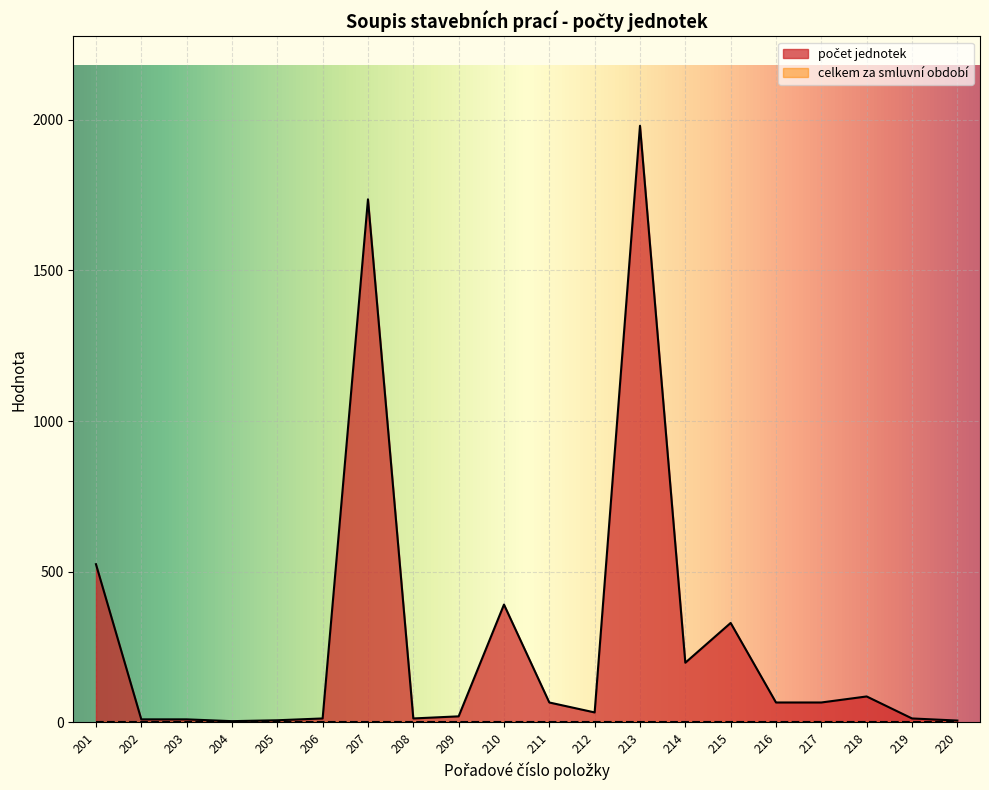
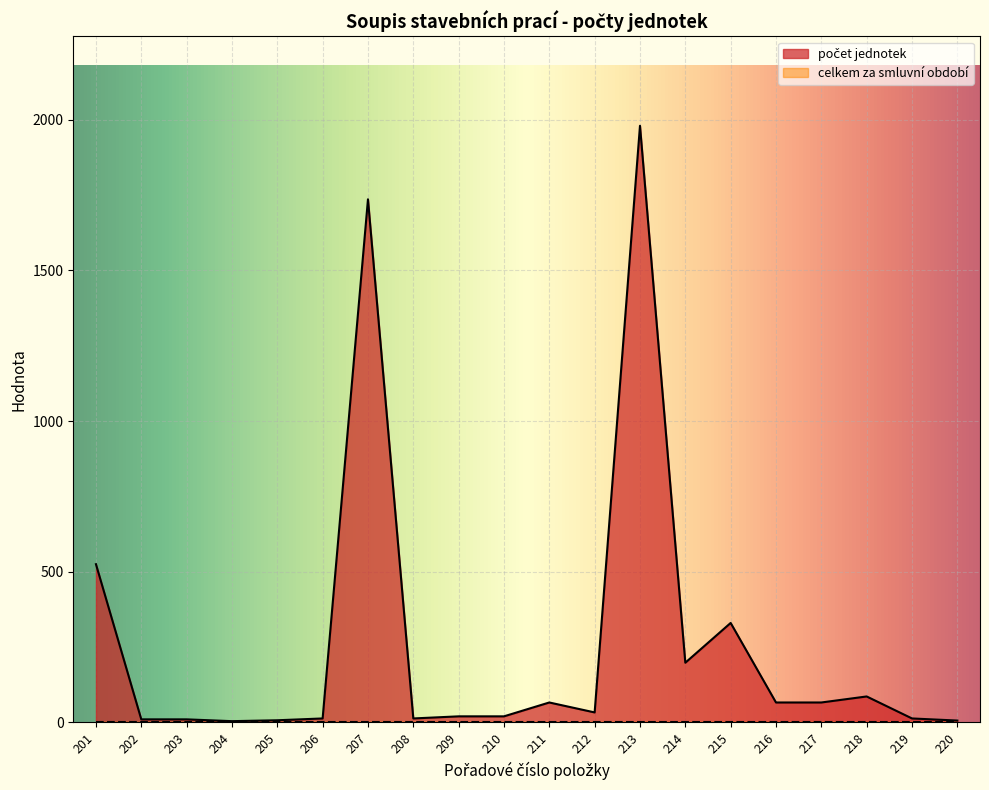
počet jednotek, 210: 390 -> 20
